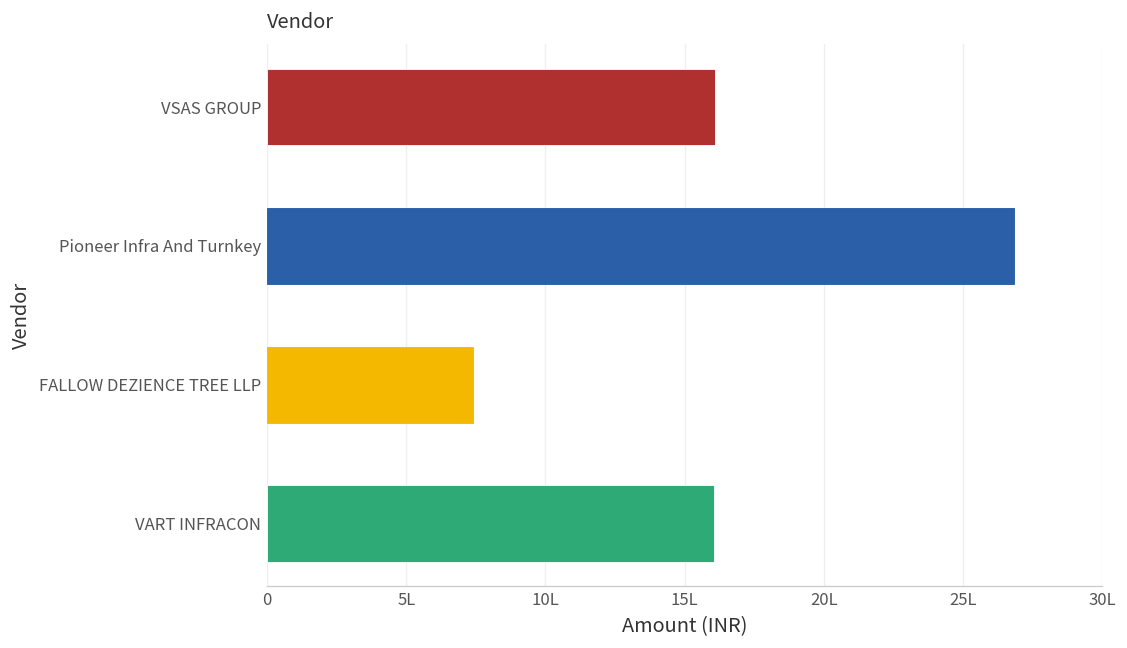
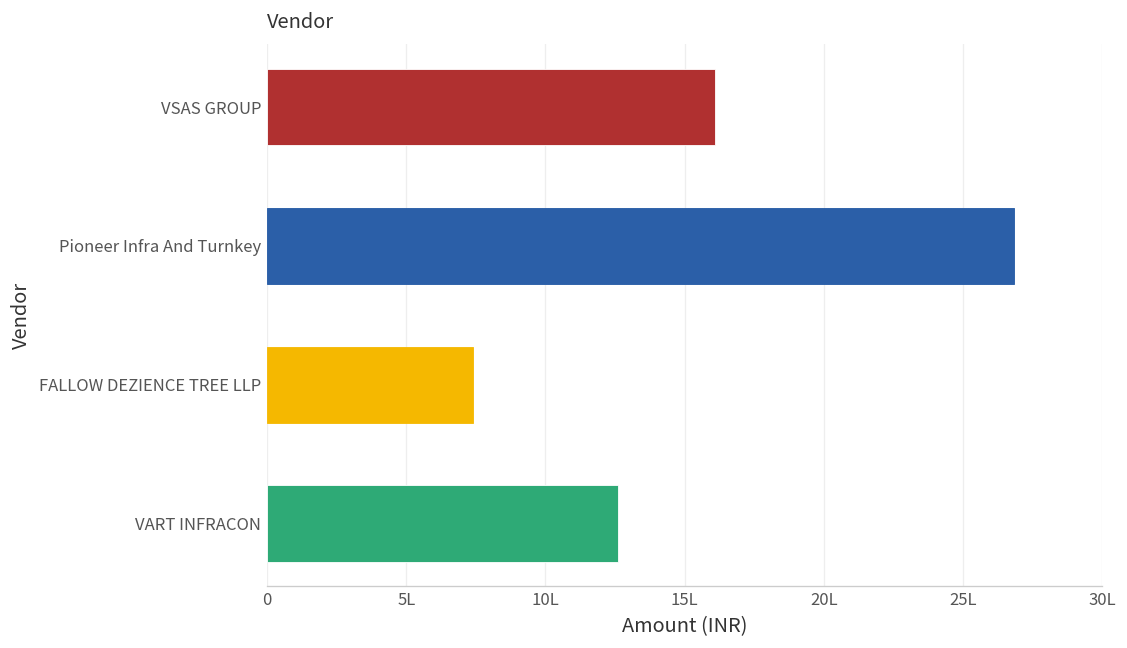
VART INFRACON: 16.0L -> 12.6L
